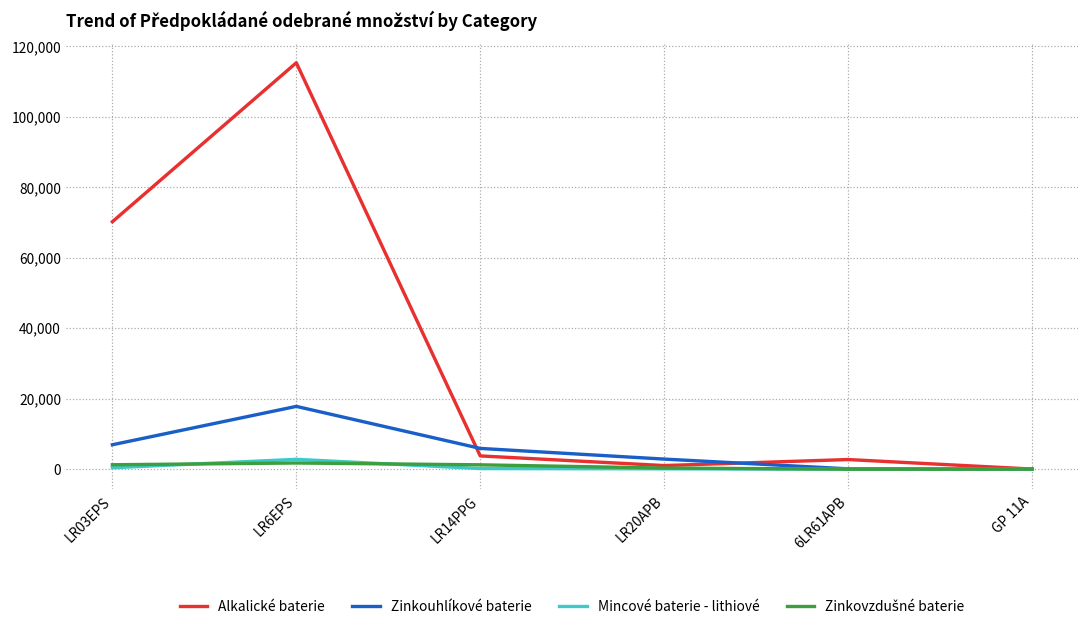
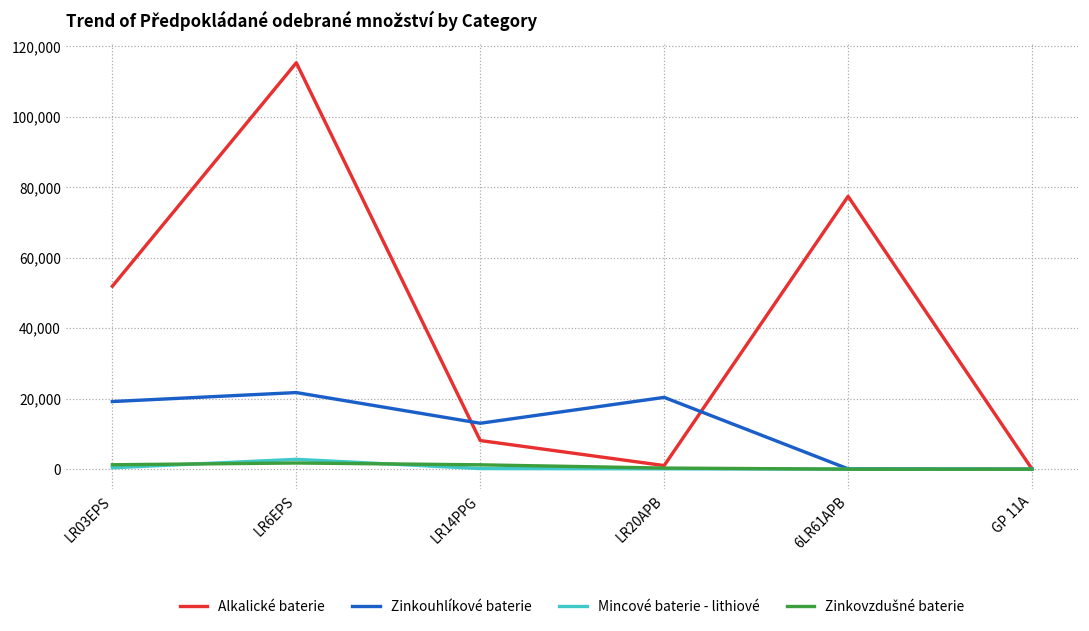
Alkalické baterie, LR03EPS: 70,000 -> 52,000
Zinkouhlíkové baterie, LR03EPS: 7,000 -> 19,000
Zinkouhlíkové baterie, LR6EPS: 18,000 -> 22,000
Alkalické baterie, LR14PPG: 4,000 -> 8,000
Zinkouhlíkové baterie, LR14PPG: 6,000 -> 13,000
Zinkouhlíkové baterie, LR20APB: 3,000 -> 20,000
Alkalické baterie, 6LR61APB: 3,000 -> 77,000
